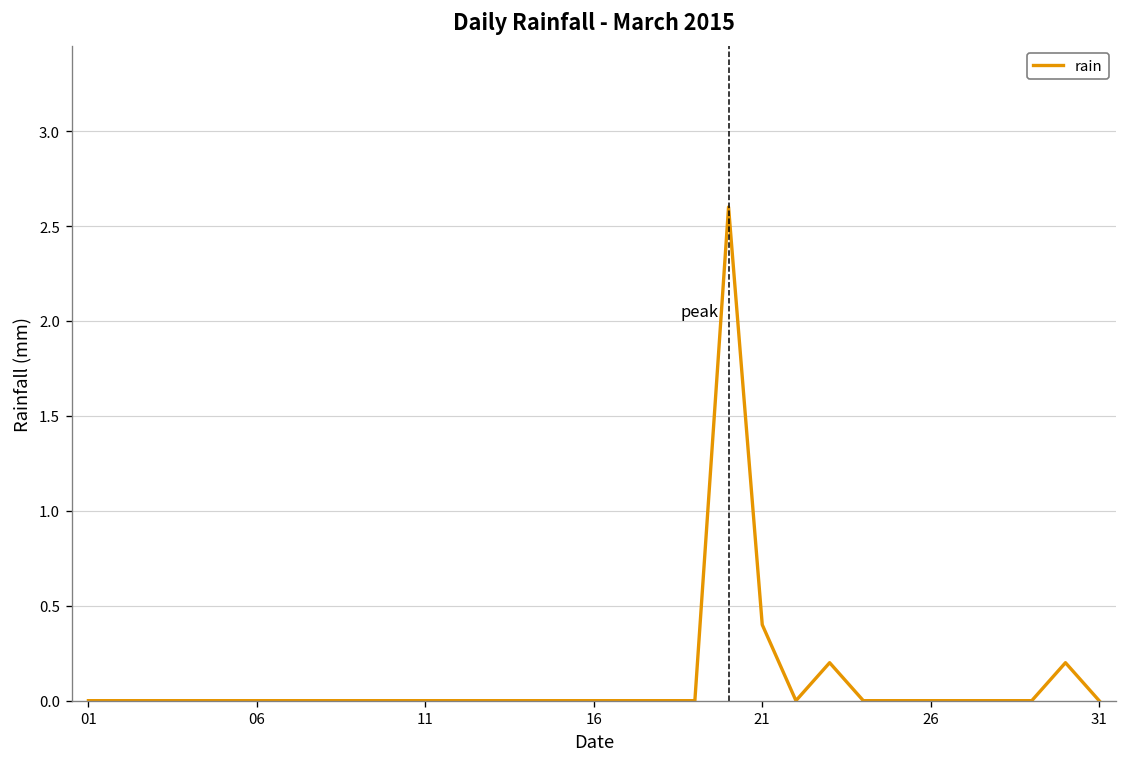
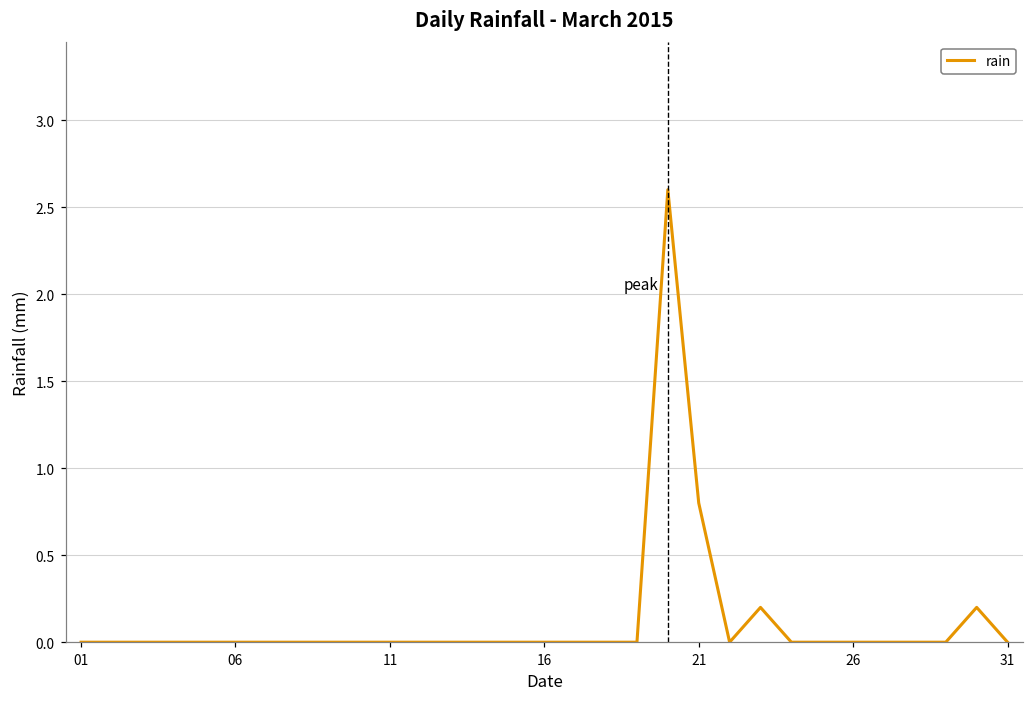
21: 0.4 -> 0.8
